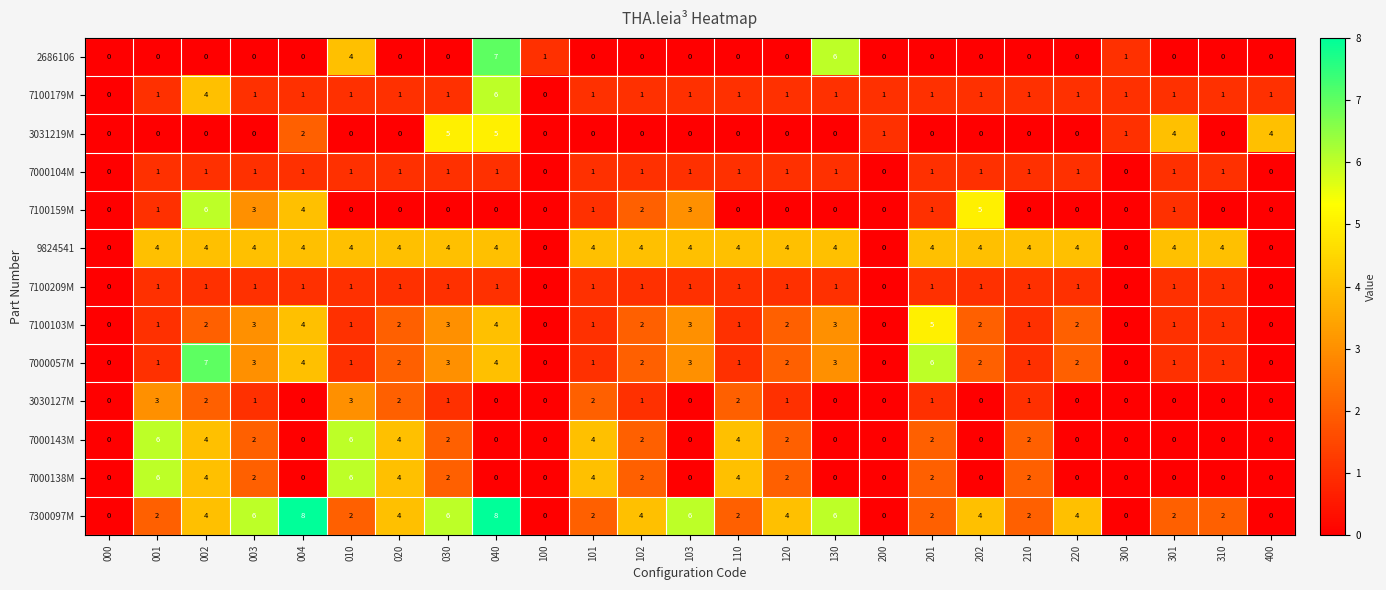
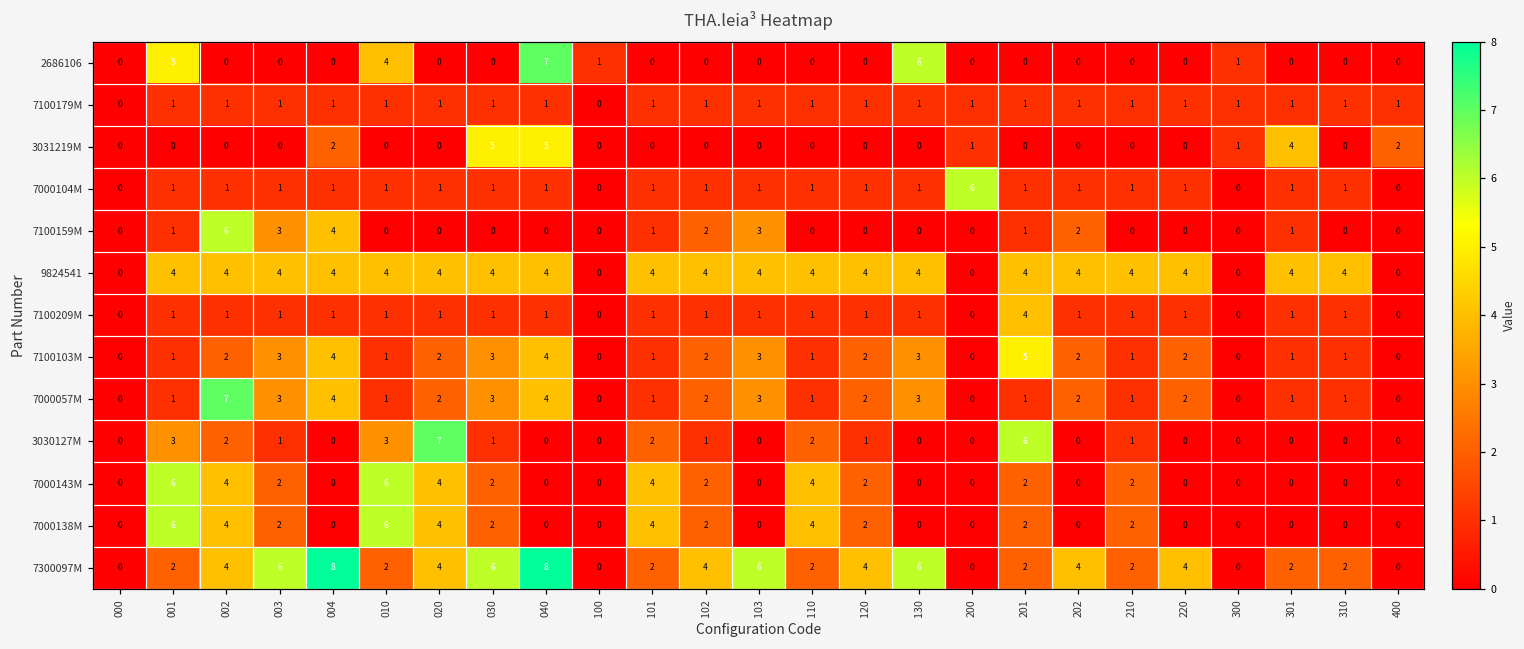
2686106, 001: 0 -> 5
7100179M, 002: 4 -> 1
7100179M, 040: 6 -> 1
3031219M, 400: 4 -> 2
7000104M, 200: 0 -> 6
7100159M, 202: 5 -> 2
7100209M, 201: 1 -> 4
7000057M, 201: 6 -> 1
3030127M, 020: 2 -> 7
3030127M, 201: 1 -> 6
